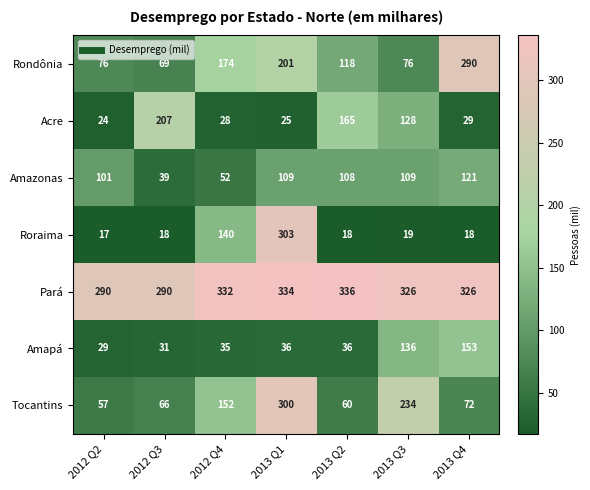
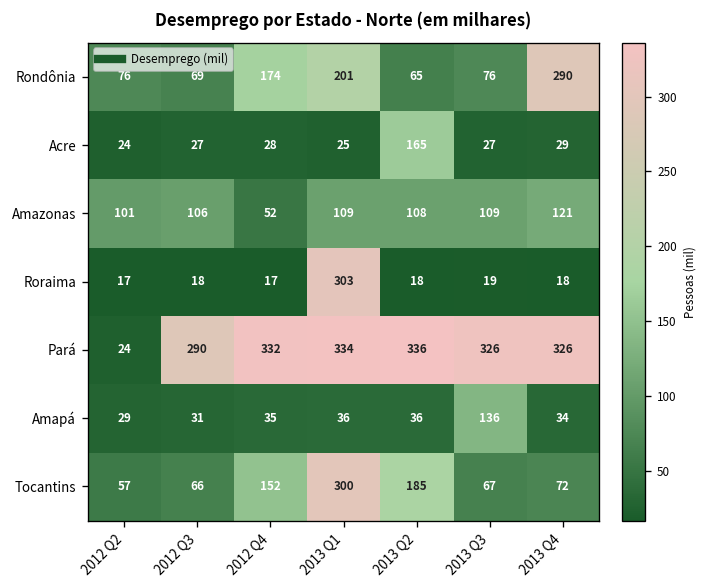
Rondônia, 2013 Q2: 118 -> 65
Acre, 2012 Q3: 207 -> 27
Acre, 2013 Q3: 128 -> 27
Amazonas, 2012 Q3: 39 -> 106
Roraima, 2012 Q4: 140 -> 17
Pará, 2012 Q2: 290 -> 24
Amapá, 2013 Q4: 153 -> 34
Tocantins, 2013 Q2: 60 -> 185
Tocantins, 2013 Q3: 234 -> 67
